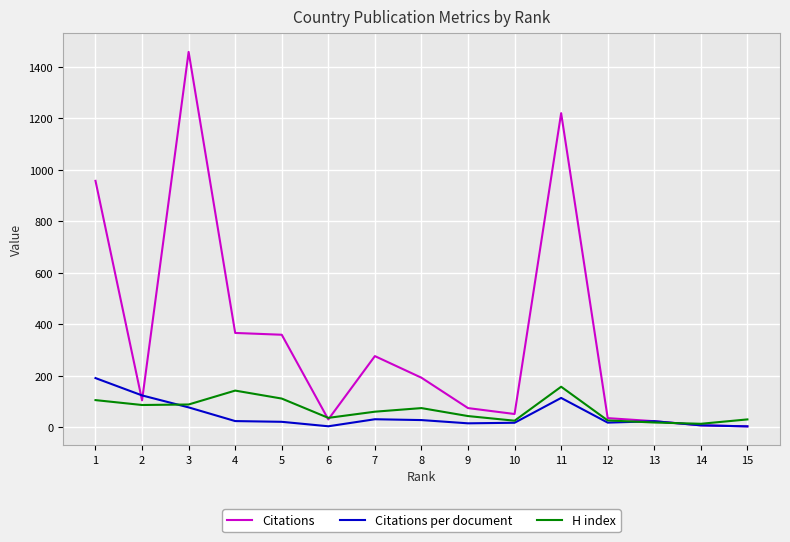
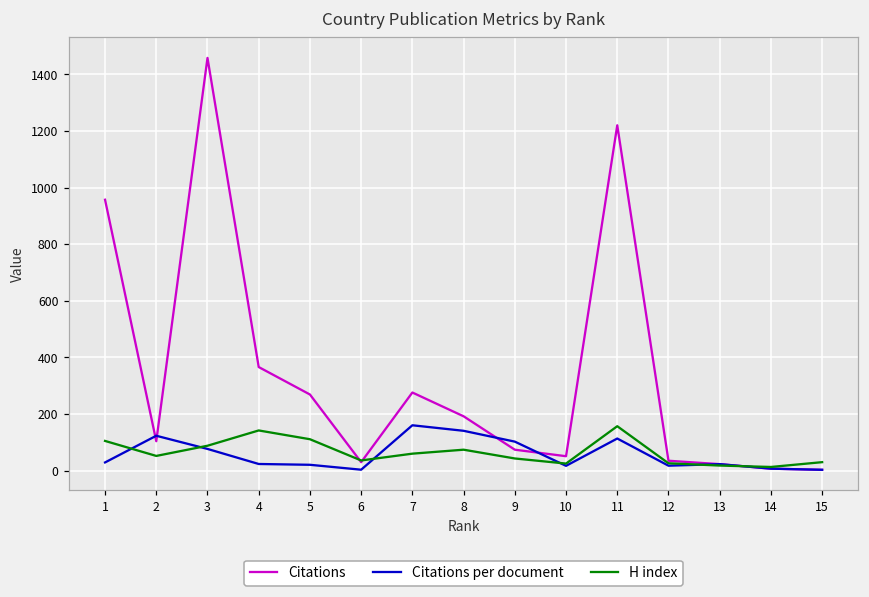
Citations per document, 1: 190 -> 30
H index, 2: 90 -> 50
Citations, 5: 360 -> 270
Citations per document, 7: 30 -> 160
Citations per document, 8: 30 -> 140
Citations per document, 9: 10 -> 100
